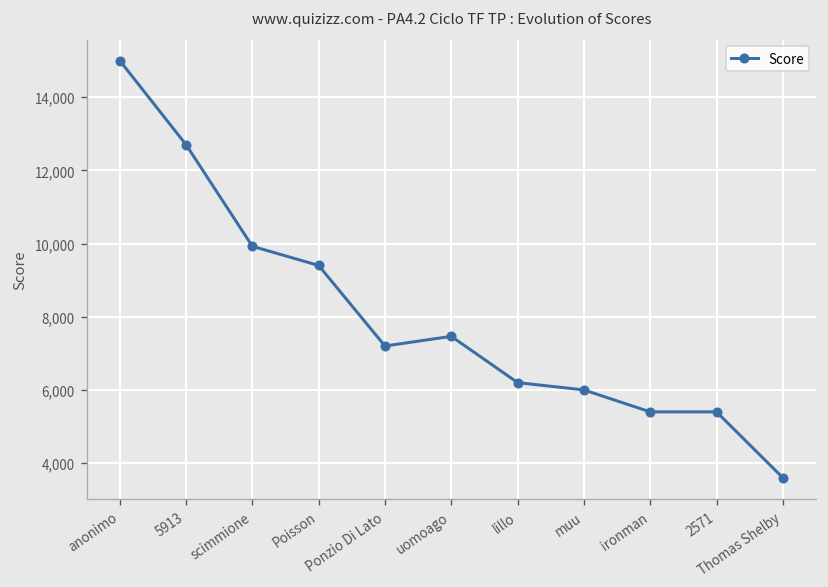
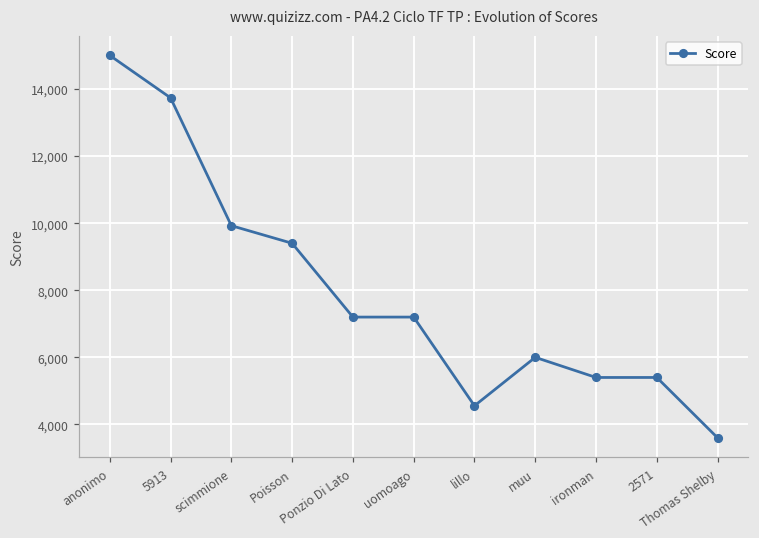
5913: 12,700 -> 13,700
uomoago: 7,500 -> 7,200
lillo: 6,200 -> 4,600
